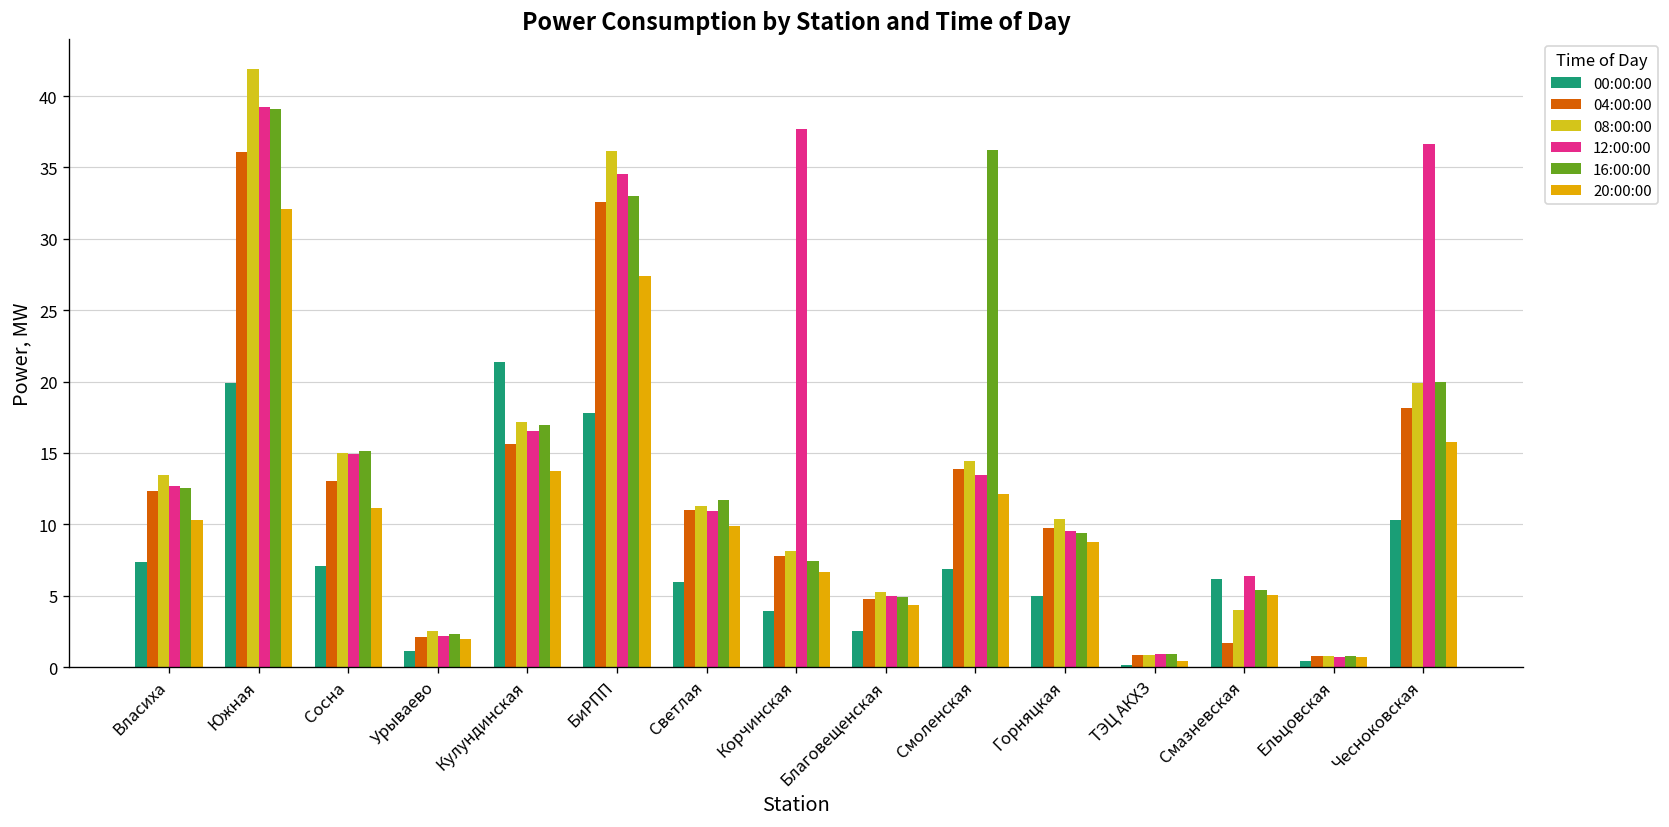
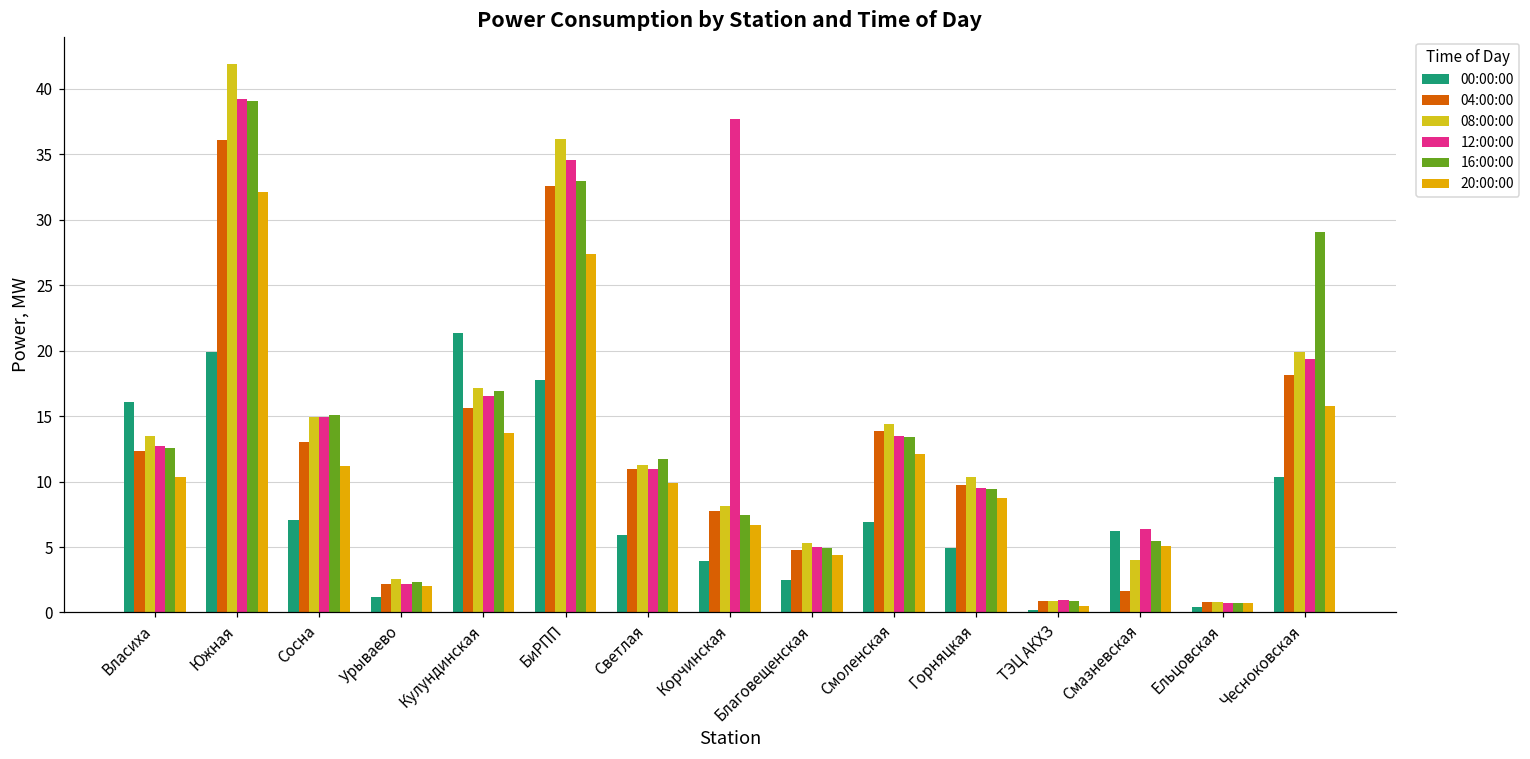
00:00:00, Власиха: 7.3 -> 16.1
16:00:00, Смоленская: 36.2 -> 13.4
12:00:00, Чесноковская: 36.7 -> 19.4
16:00:00, Чесноковская: 20.0 -> 29.1
